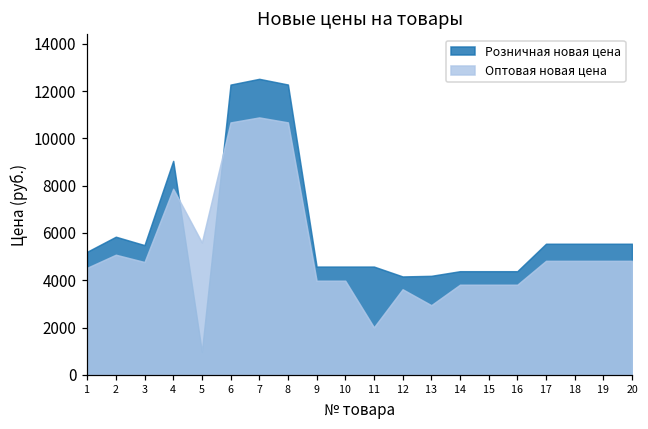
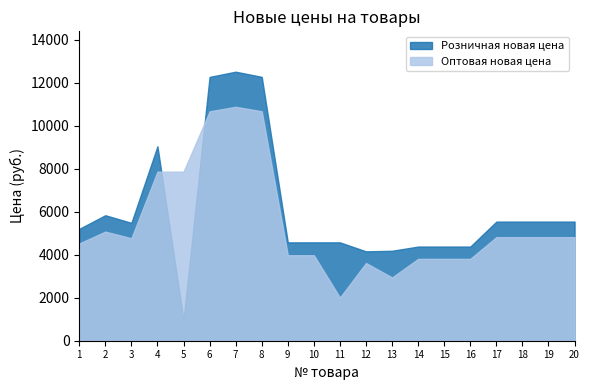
Оптовая новая цена, 5: 5600 -> 7900
